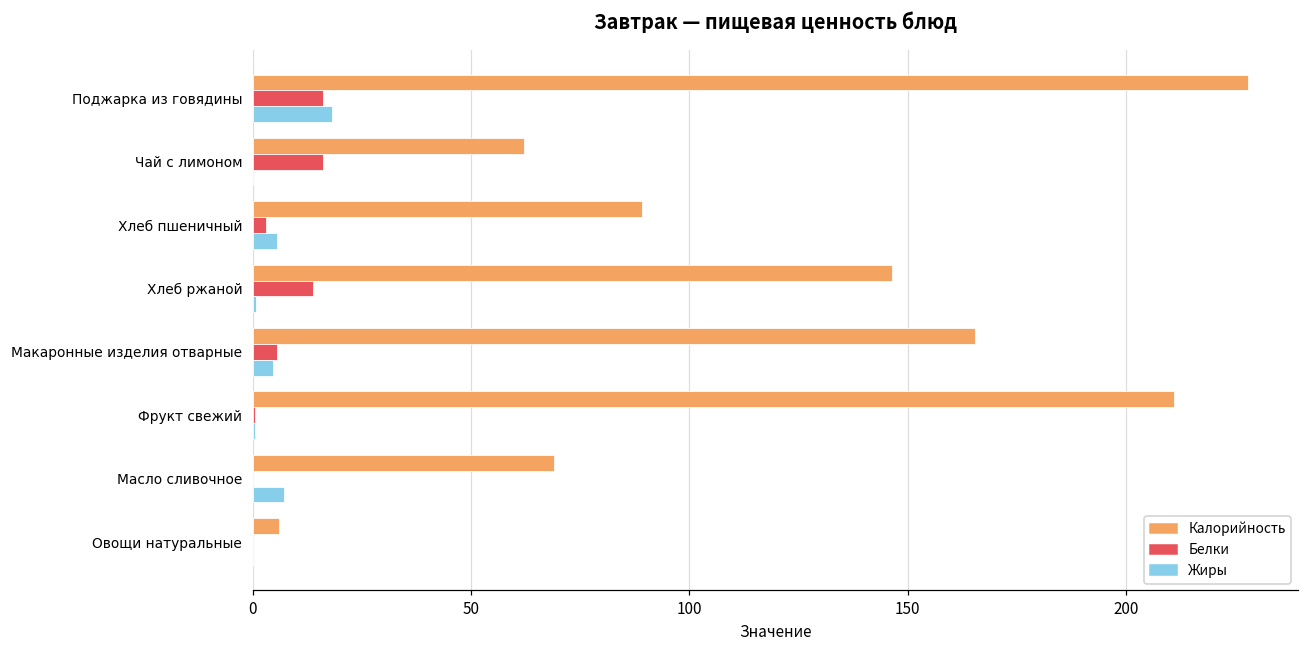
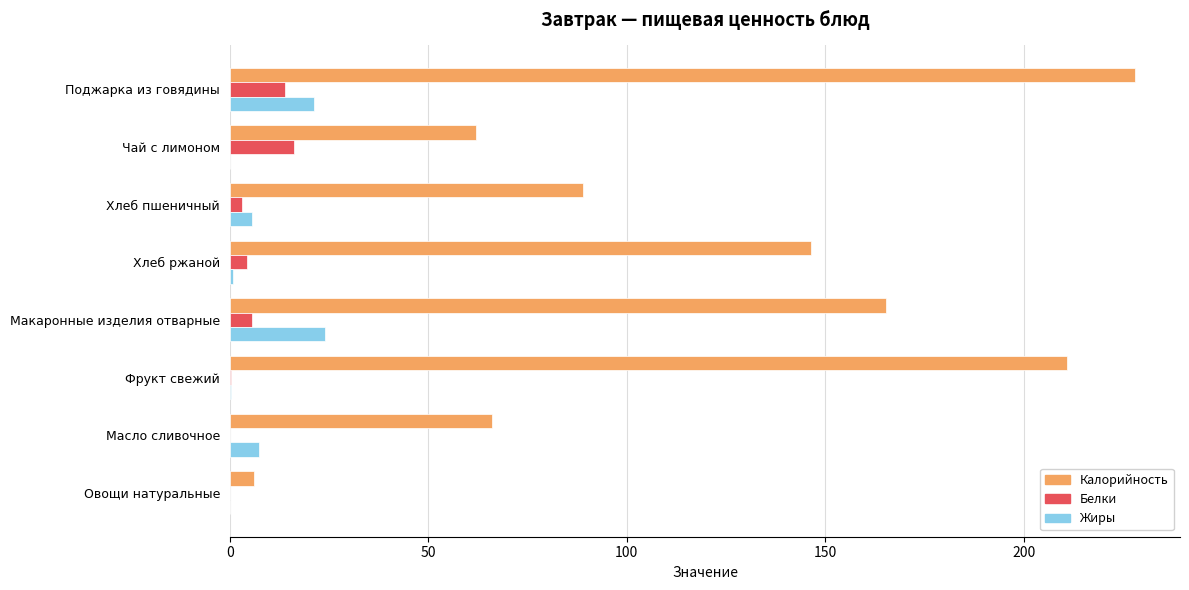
Белки, Поджарка из говядины: 16 -> 14
Жиры, Поджарка из говядины: 18 -> 21
Белки, Хлеб ржаной: 14 -> 4
Жиры, Макаронные изделия отварные: 5 -> 24
Калорийность, Масло сливочное: 69 -> 66
